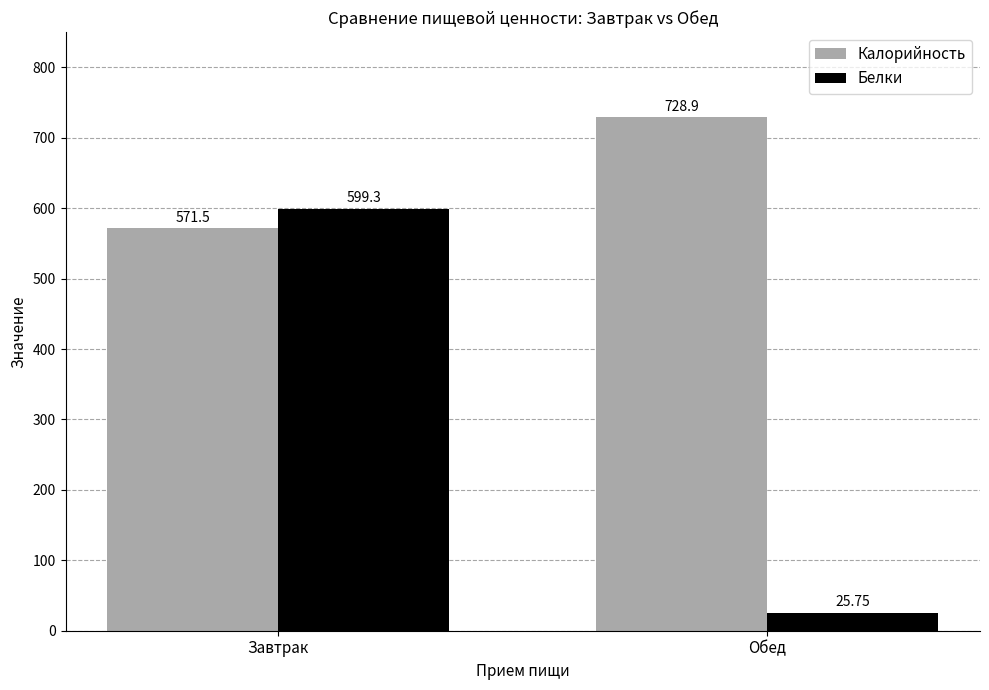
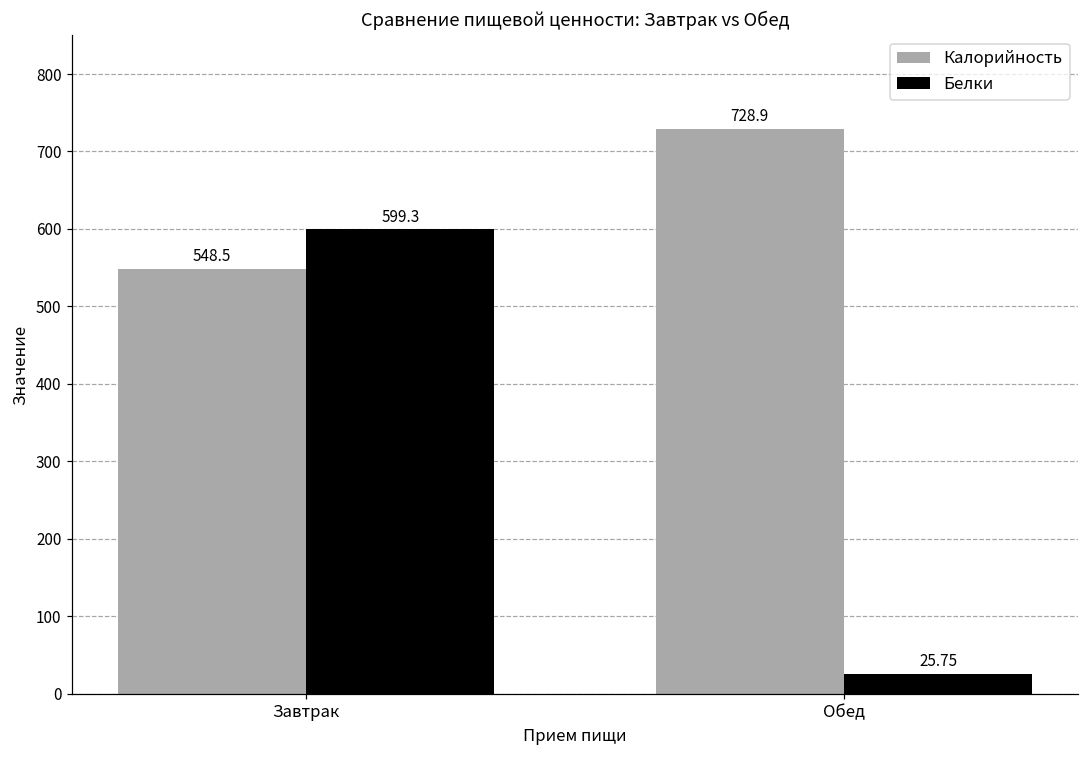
Калорийность, Завтрак: 571.5 -> 548.5
